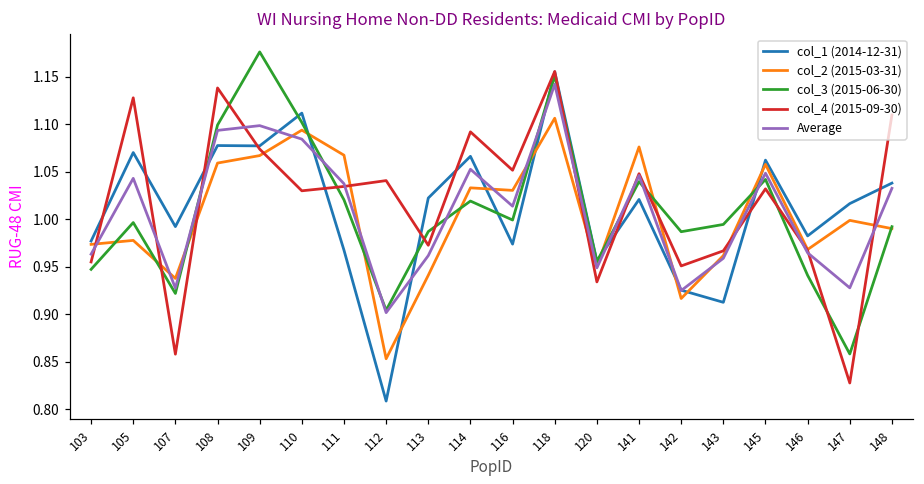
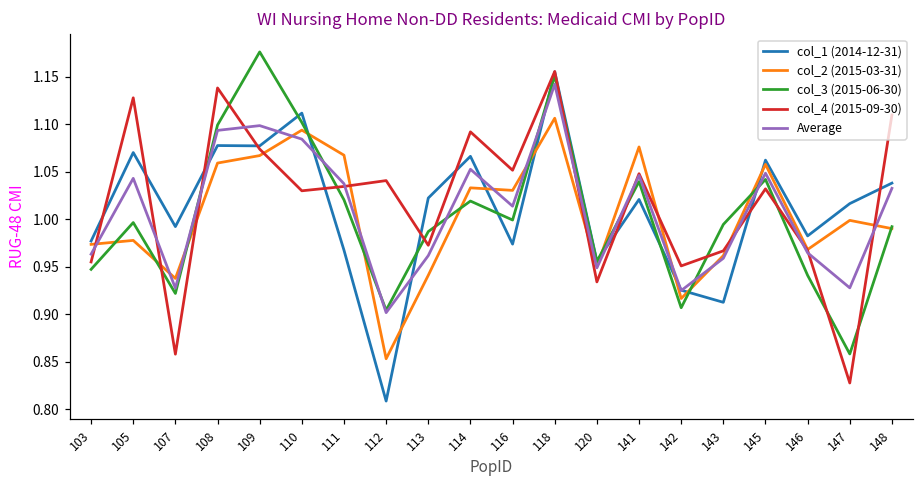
col_3 (2015-06-30), 142: 0.99 -> 0.91
